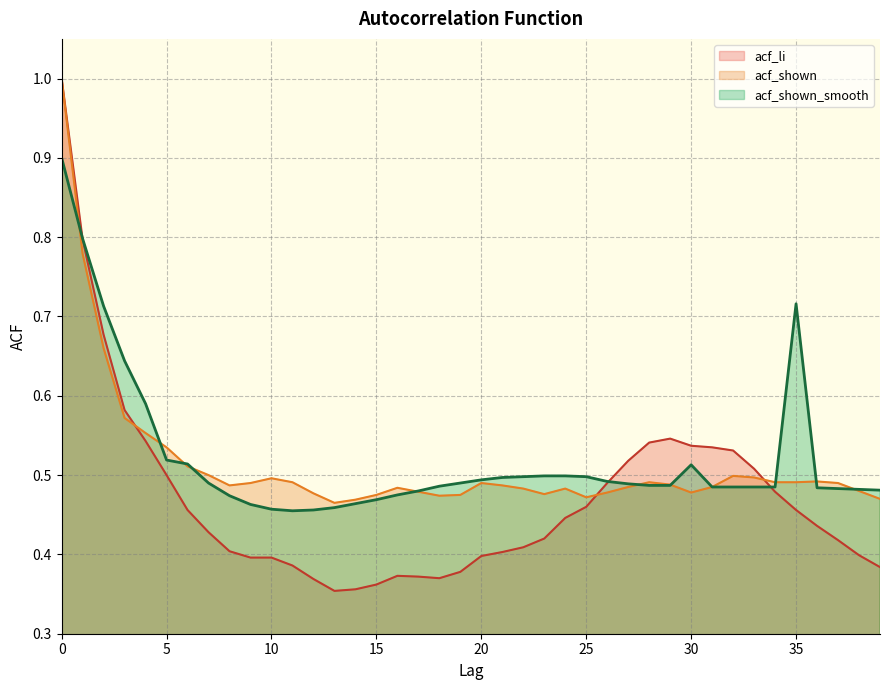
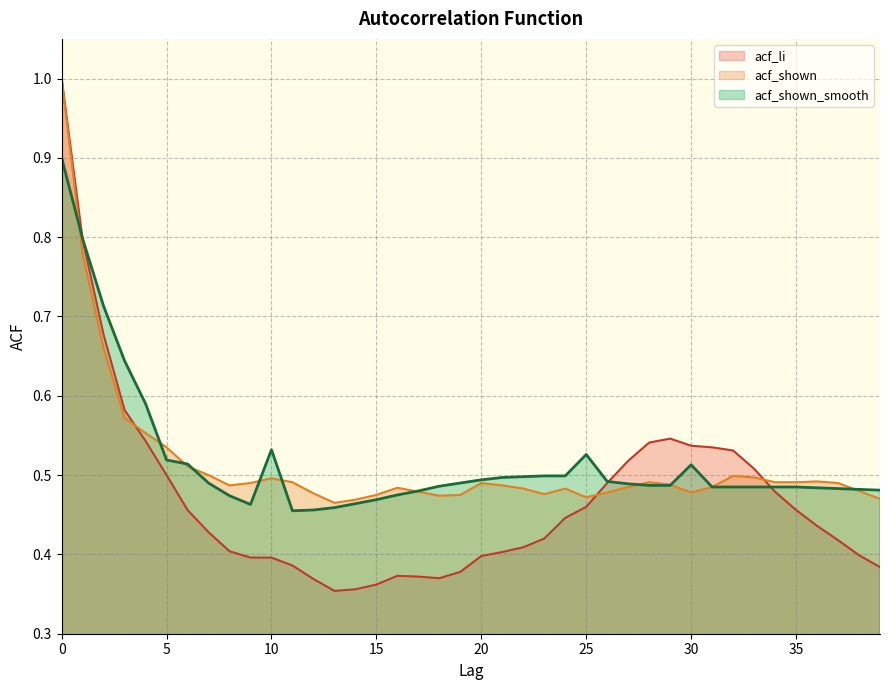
acf_shown_smooth, 10: 0.46 -> 0.53
acf_shown_smooth, 25: 0.50 -> 0.53
acf_shown_smooth, 35: 0.72 -> 0.49
